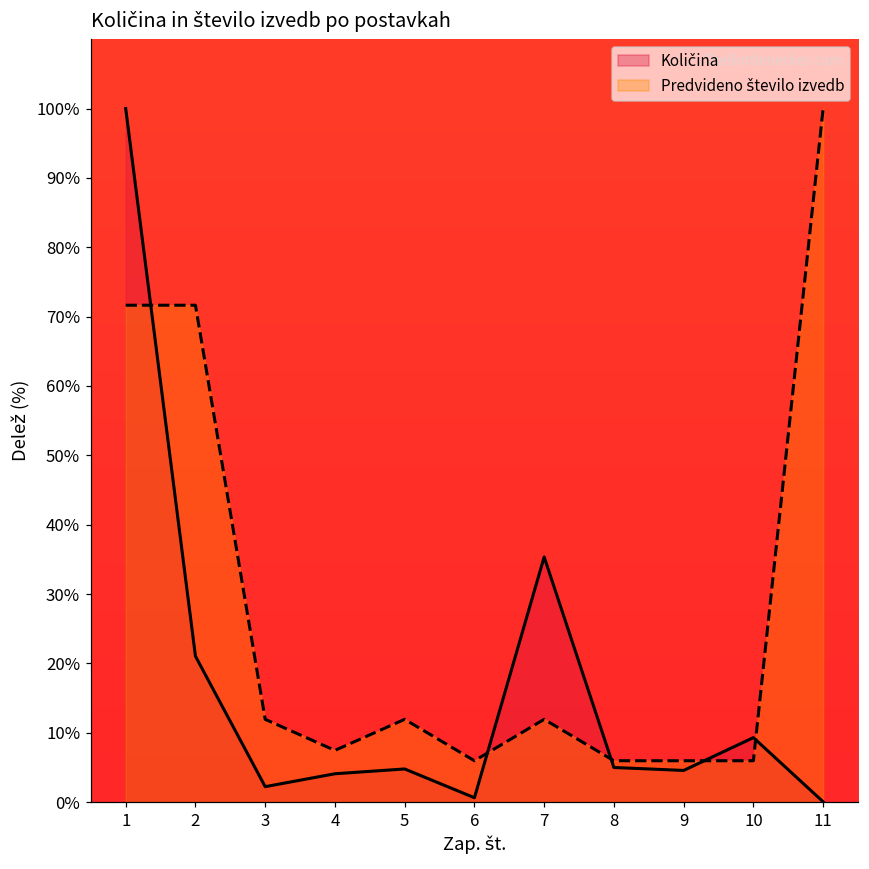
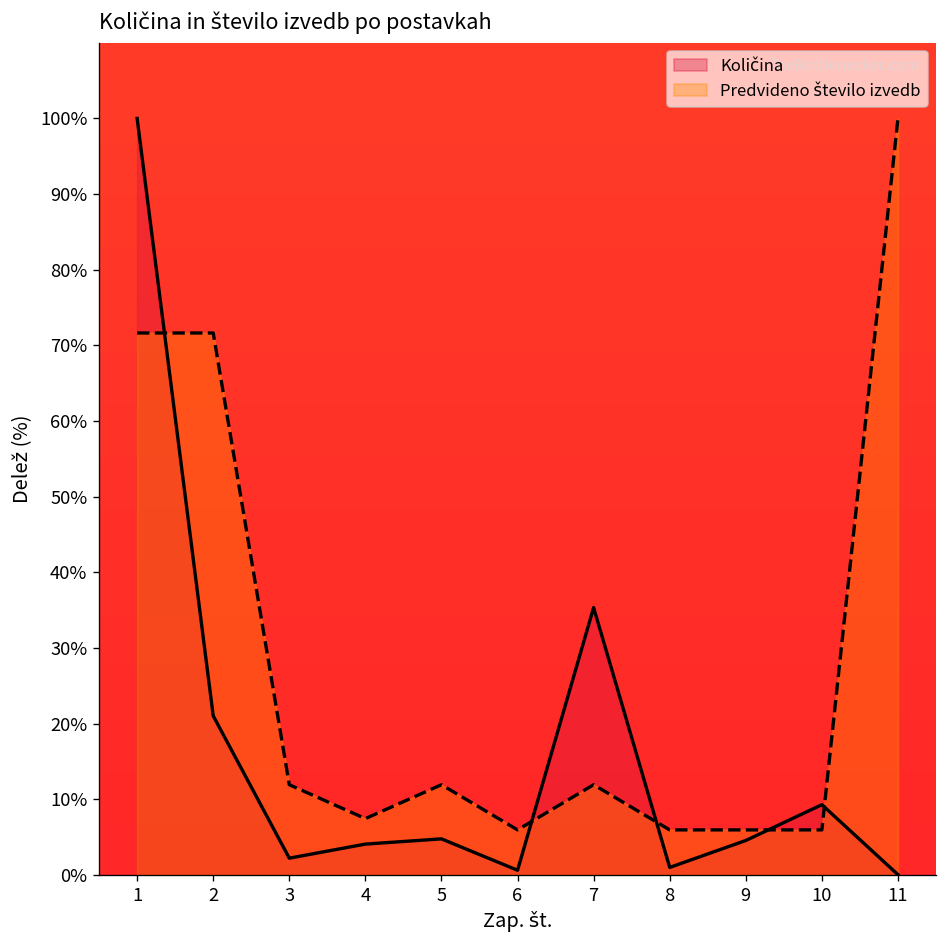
Količina, 8: 5% -> 1%
